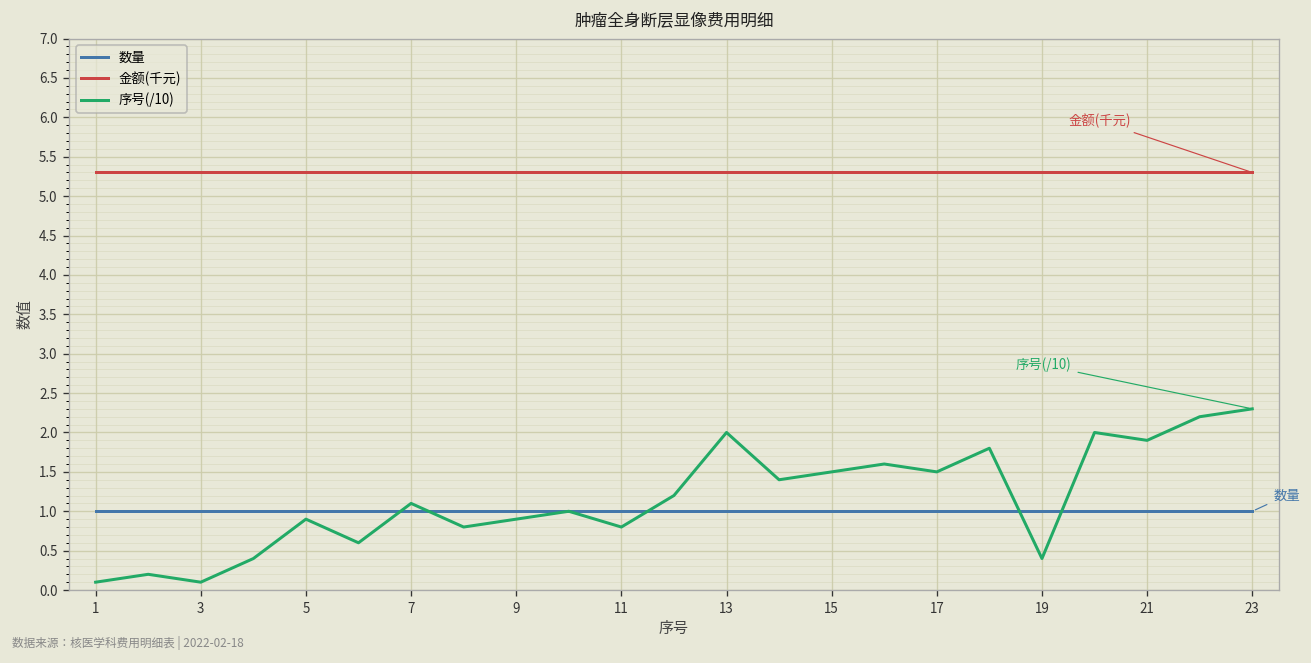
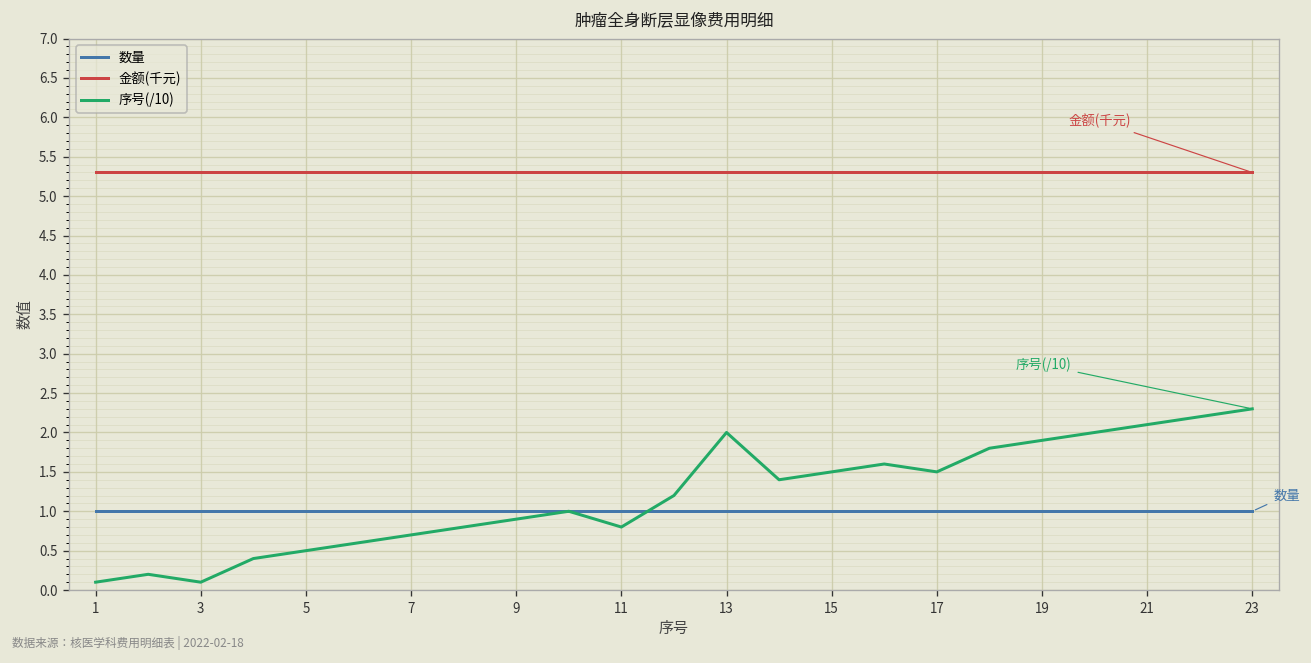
序号(/10), 5: 0.9 -> 0.5
序号(/10), 7: 1.1 -> 0.7
序号(/10), 19: 0.4 -> 1.9
序号(/10), 21: 1.9 -> 2.1
